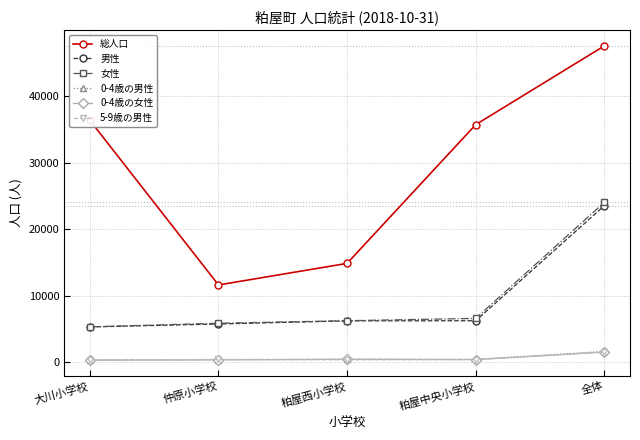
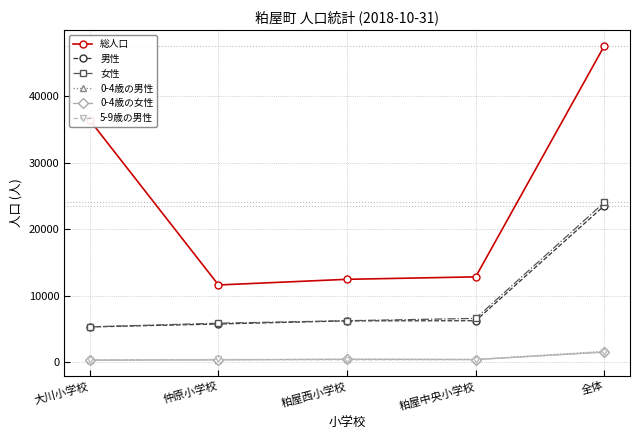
総人口, 粕屋西小学校: 15000 -> 12000
総人口, 粕屋中央小学校: 36000 -> 13000
